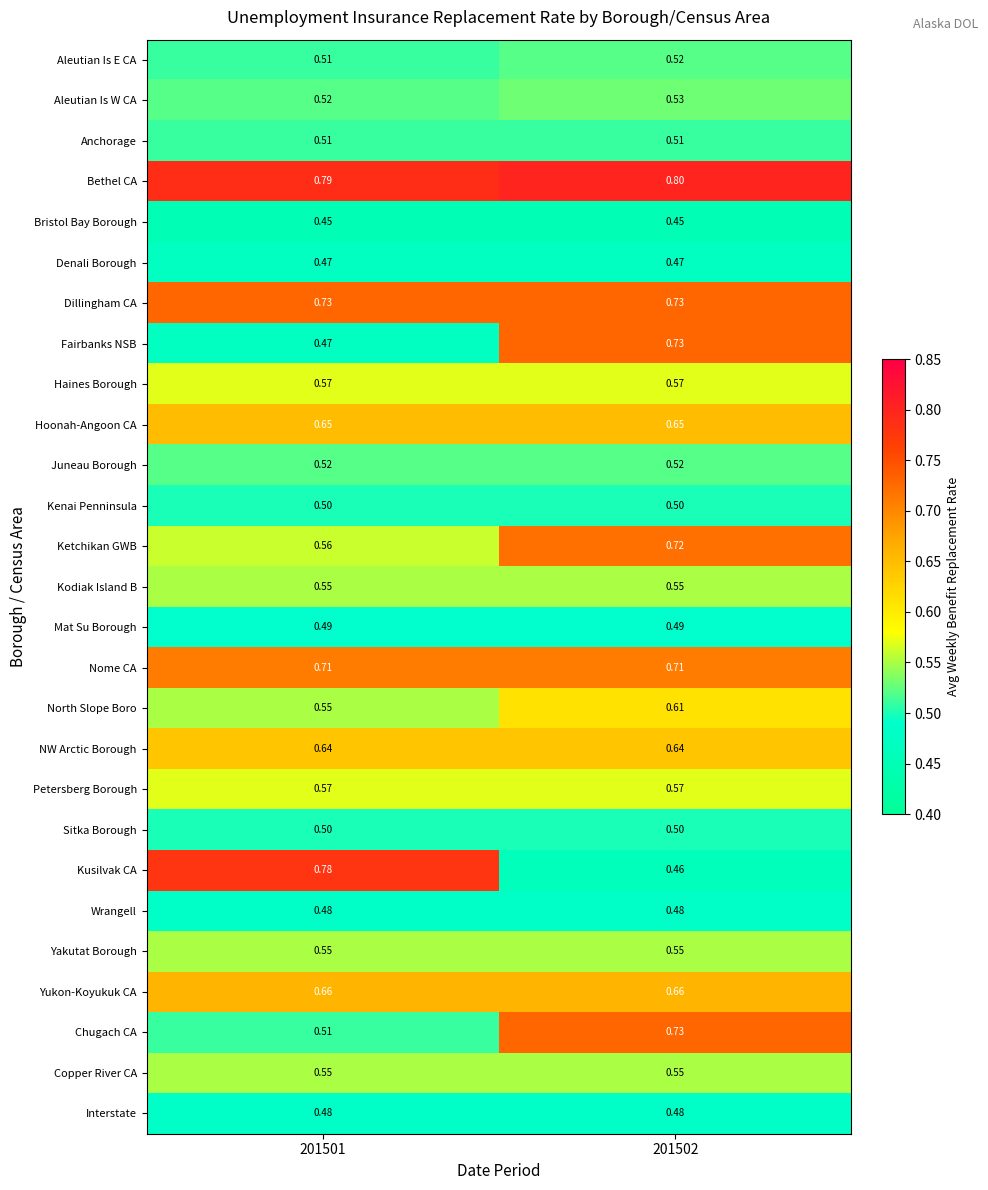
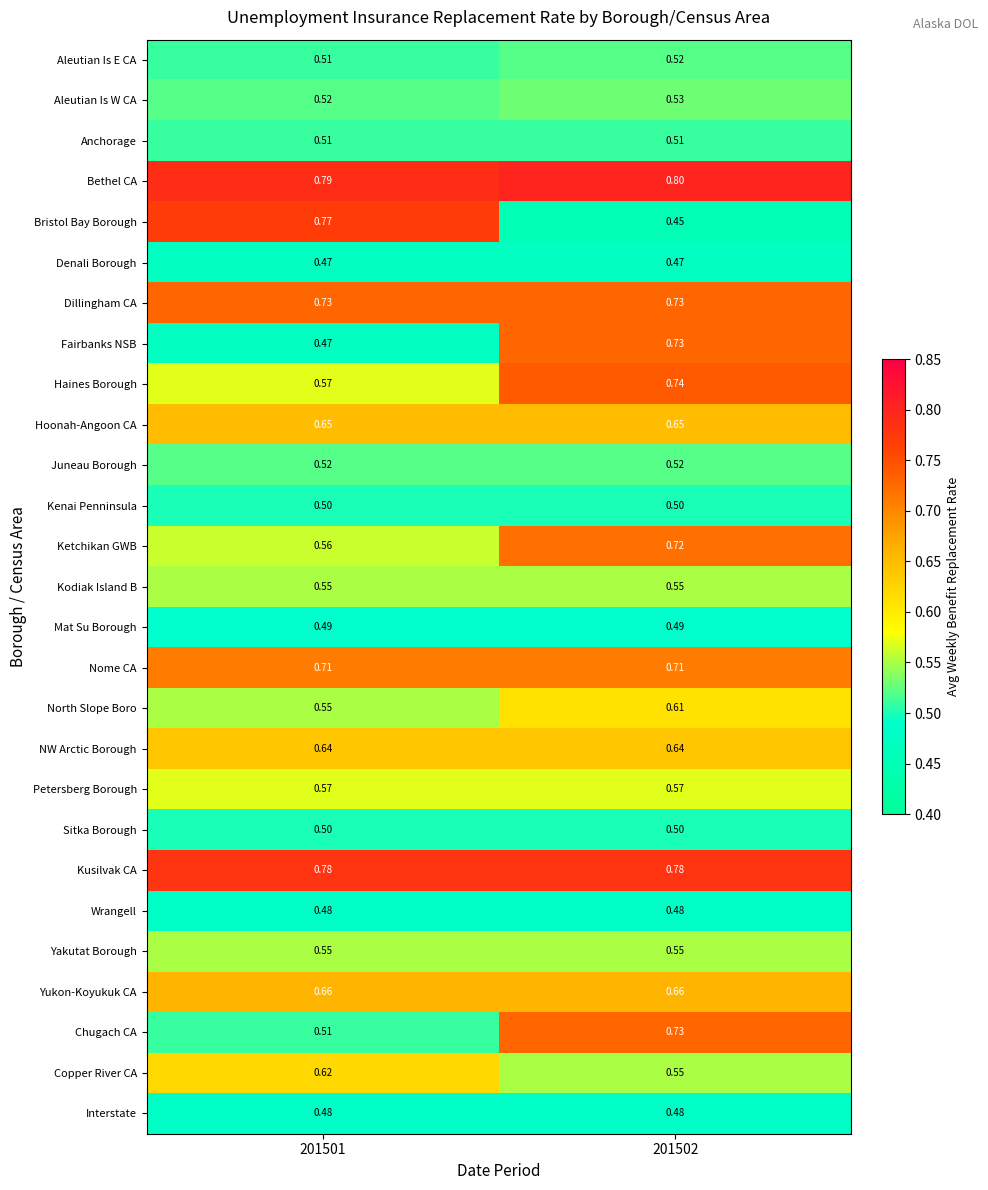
Bristol Bay Borough, 201501: 0.45 -> 0.77
Haines Borough, 201502: 0.57 -> 0.74
Kusilvak CA, 201502: 0.46 -> 0.78
Copper River CA, 201501: 0.55 -> 0.62
